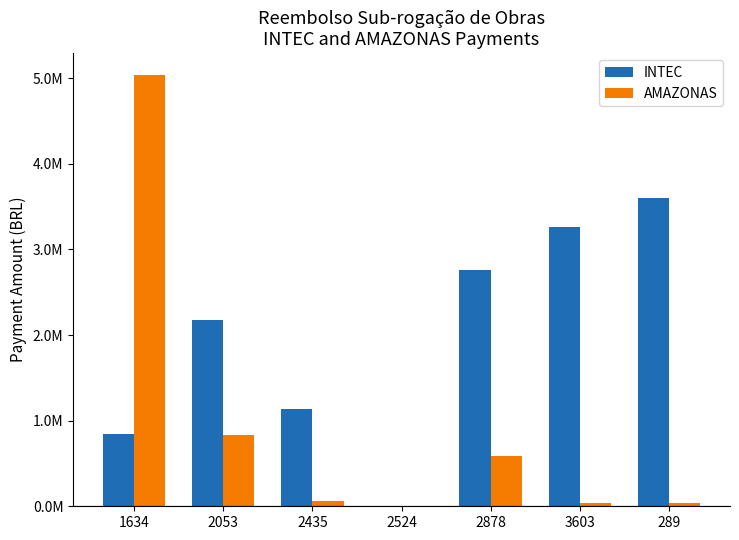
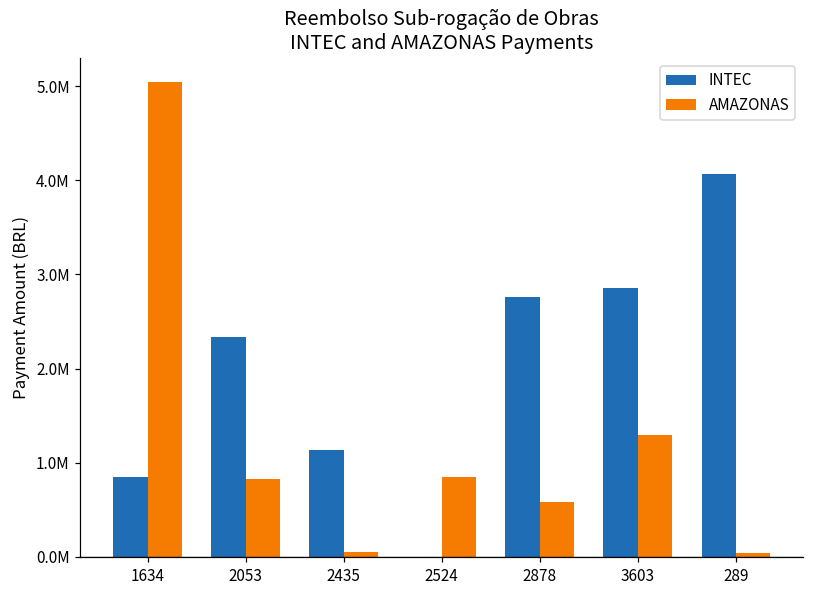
INTEC, 2053: 2200000 -> 2300000
AMAZONAS, 2524: 0 -> 800000
INTEC, 3603: 3300000 -> 2900000
AMAZONAS, 3603: 0 -> 1300000
INTEC, 289: 3600000 -> 4100000
